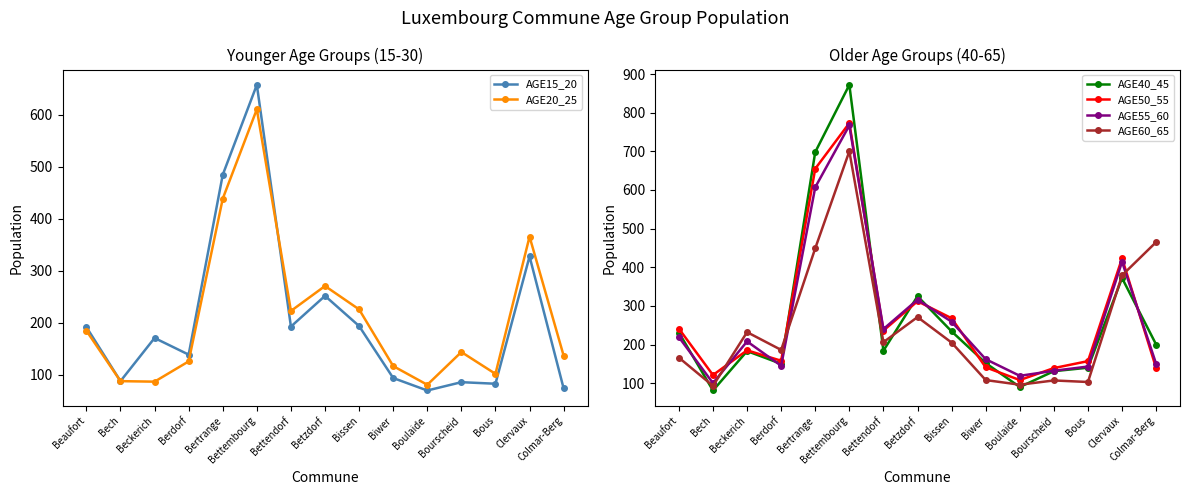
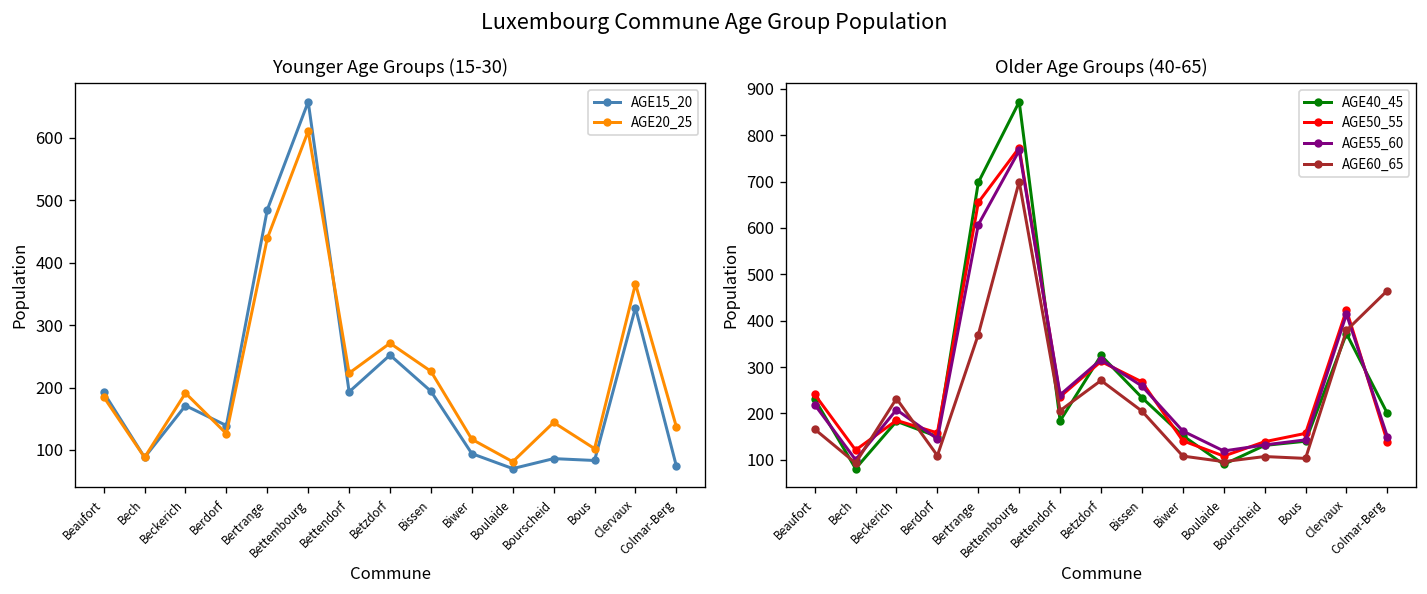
Younger Age Groups (15-30), AGE20_25, Beckerich: 90 -> 190
Older Age Groups (40-65), AGE60_65, Berdorf: 190 -> 110
Older Age Groups (40-65), AGE60_65, Bertrange: 450 -> 370
